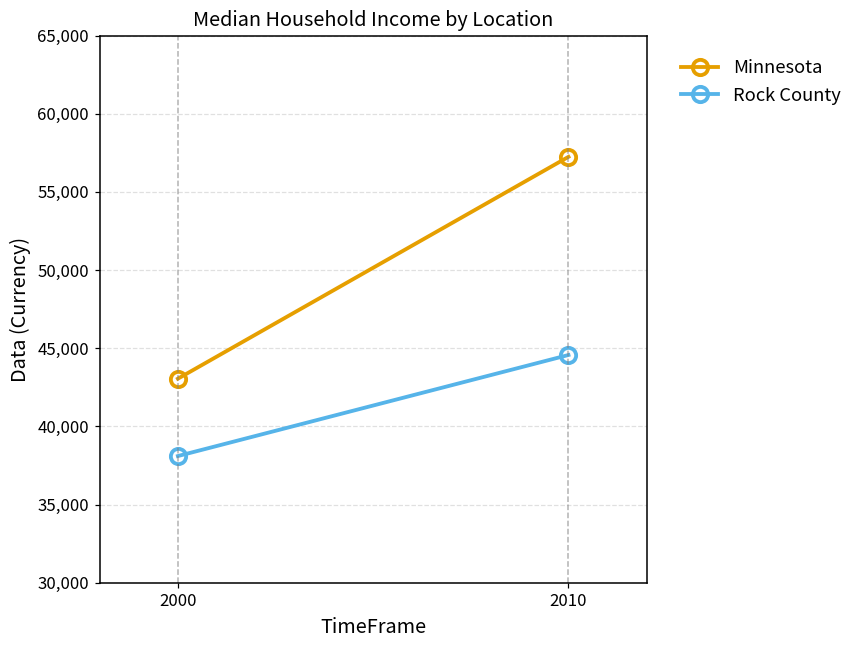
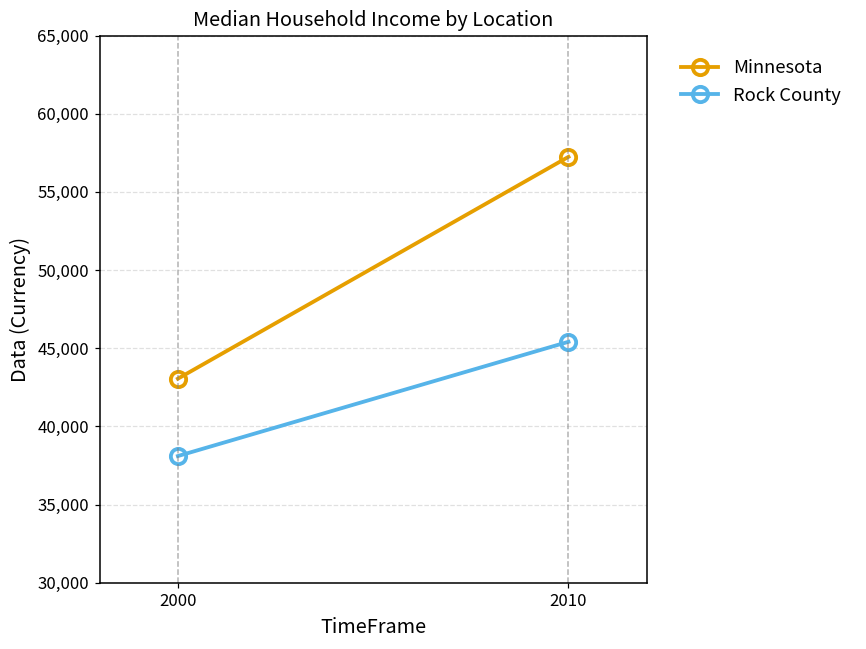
Rock County, 2010: 44,600 -> 45,400
